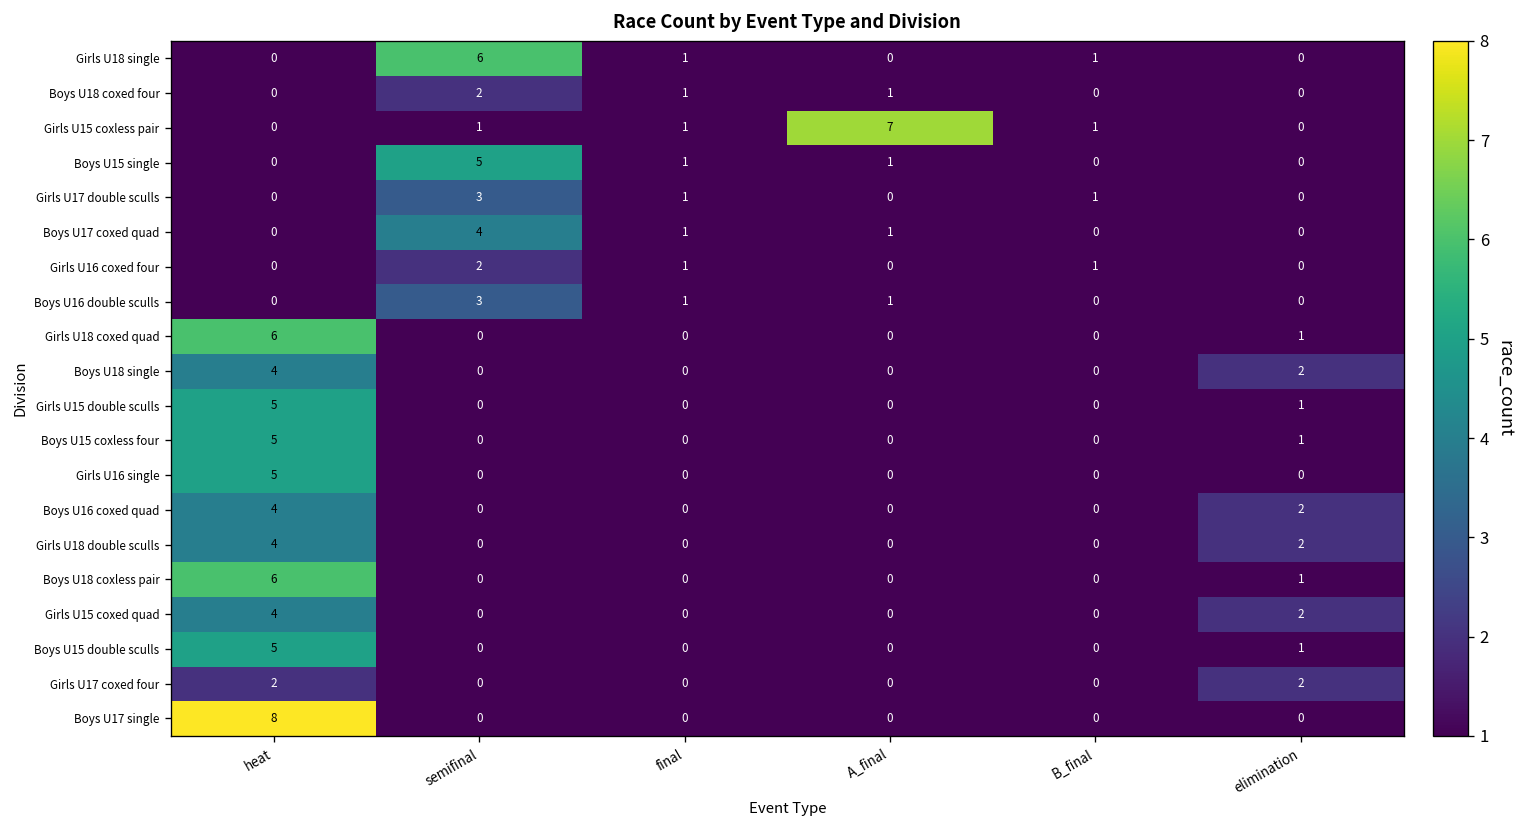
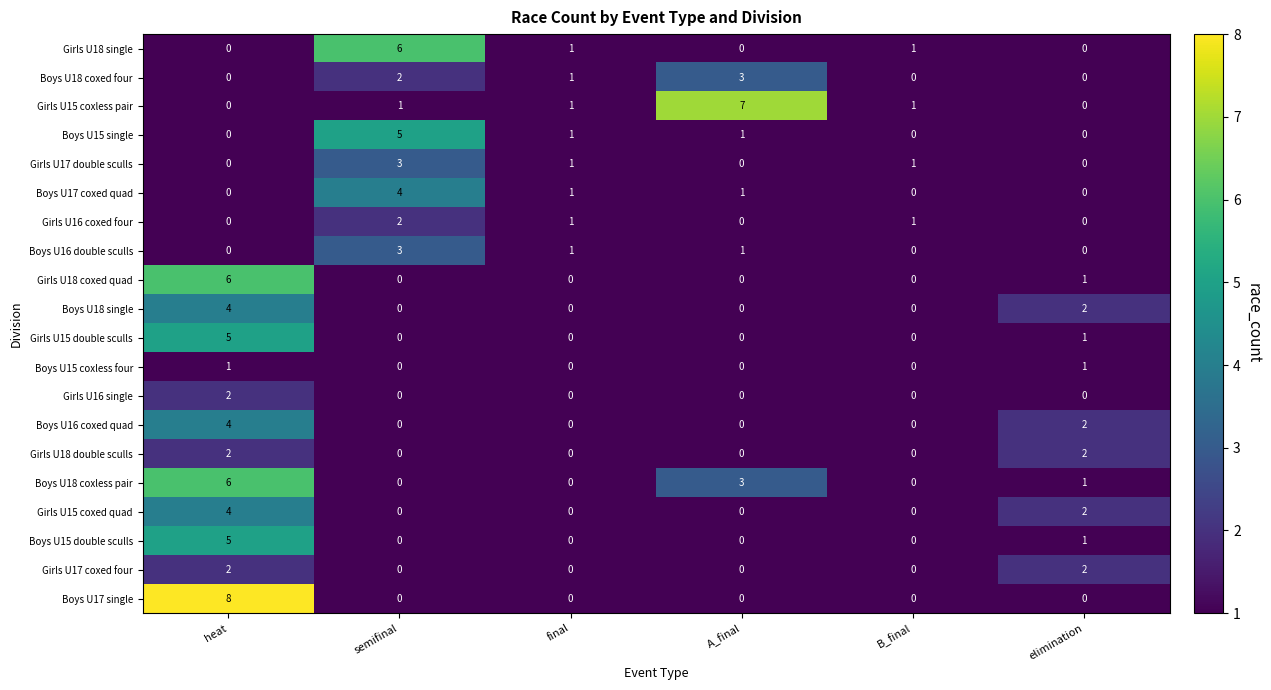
Boys U18 coxed four, A_final: 1 -> 3
Boys U15 coxless four, heat: 5 -> 1
Girls U16 single, heat: 5 -> 2
Girls U18 double sculls, heat: 4 -> 2
Boys U18 coxless pair, A_final: 0 -> 3
